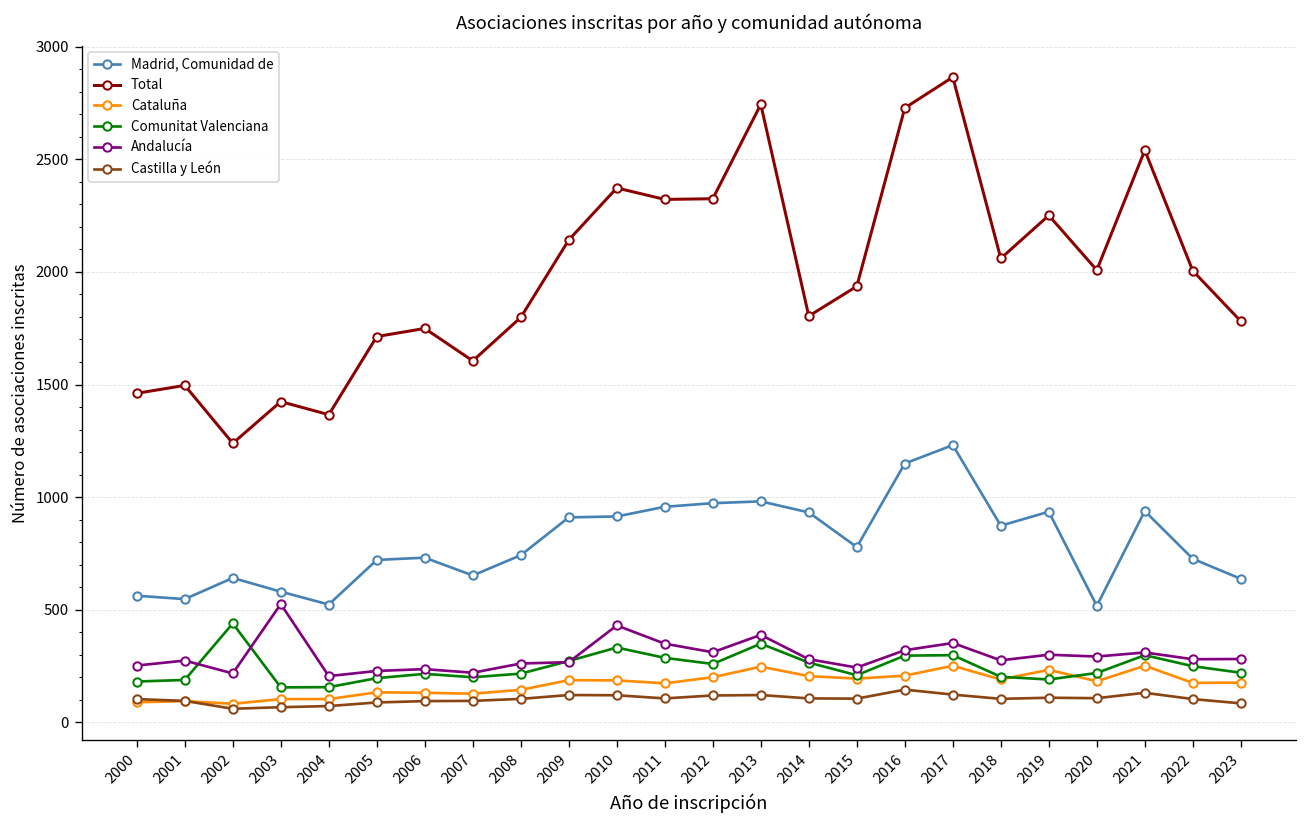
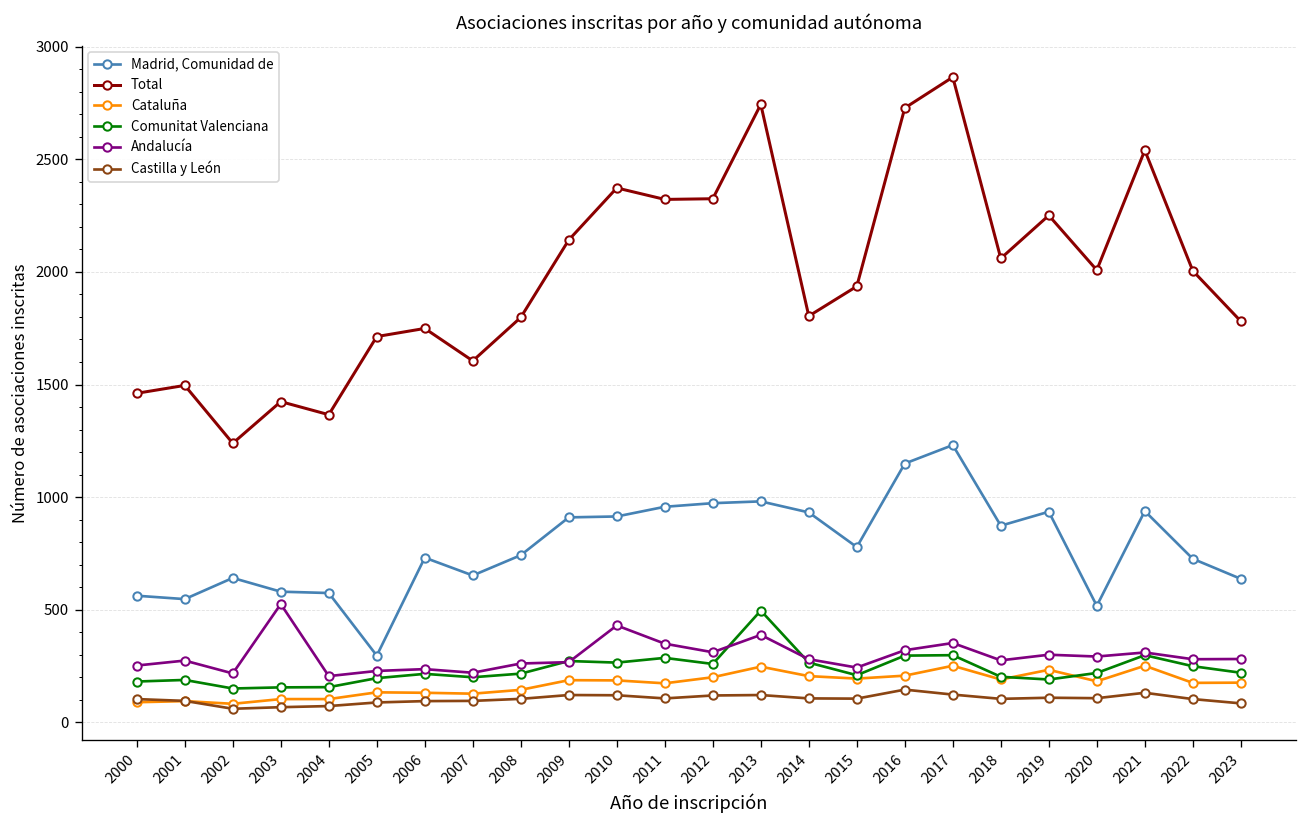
Comunitat Valenciana, 2002: 440 -> 150
Madrid, Comunidad de, 2004: 520 -> 570
Madrid, Comunidad de, 2005: 720 -> 300
Comunitat Valenciana, 2010: 330 -> 270
Comunitat Valenciana, 2013: 350 -> 500
